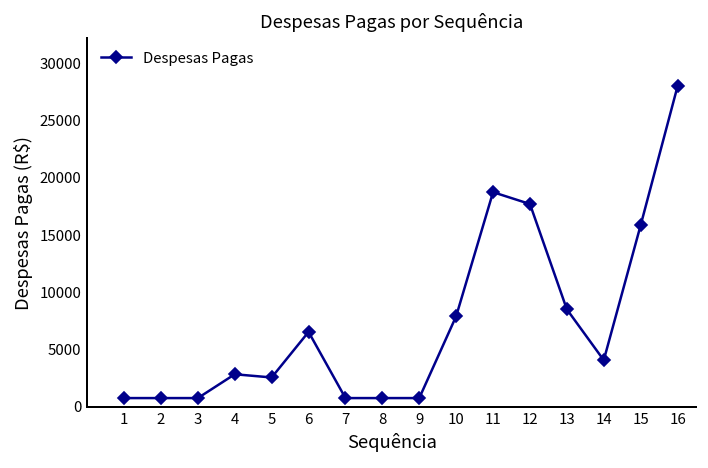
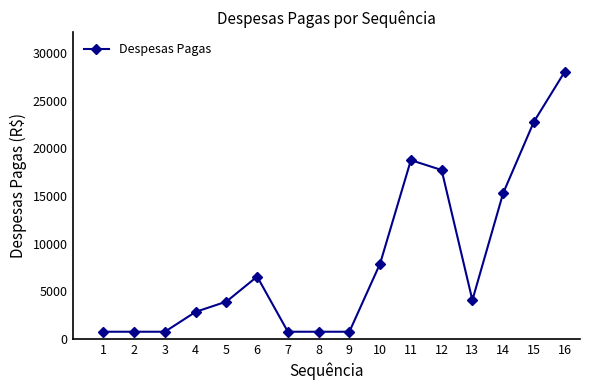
5: 3000 -> 4000
13: 9000 -> 4000
14: 4000 -> 15000
15: 16000 -> 23000
